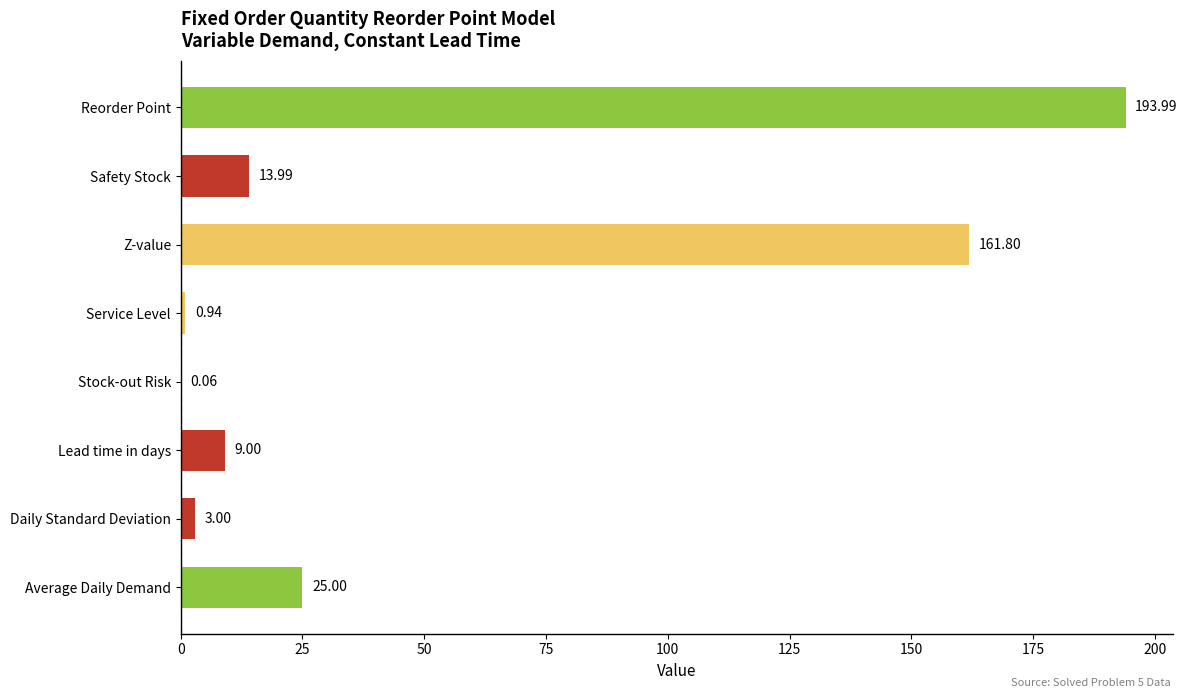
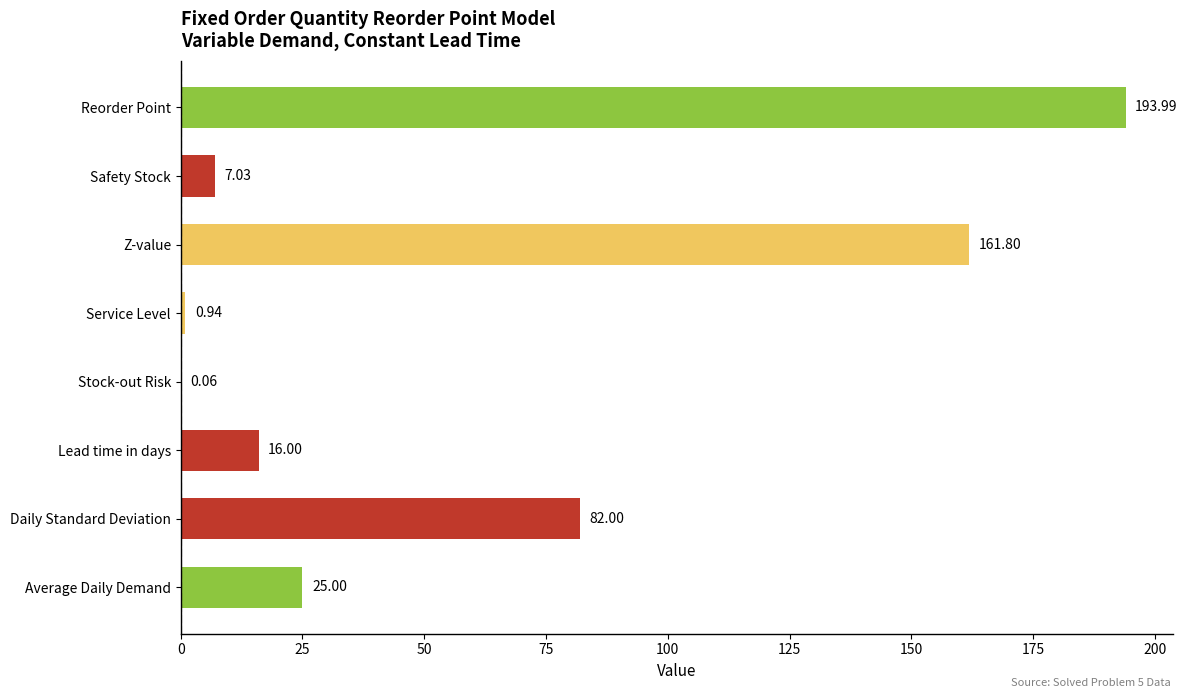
Safety Stock: 13.99 -> 7.03
Lead time in days: 9.00 -> 16.00
Daily Standard Deviation: 3.00 -> 82.00
